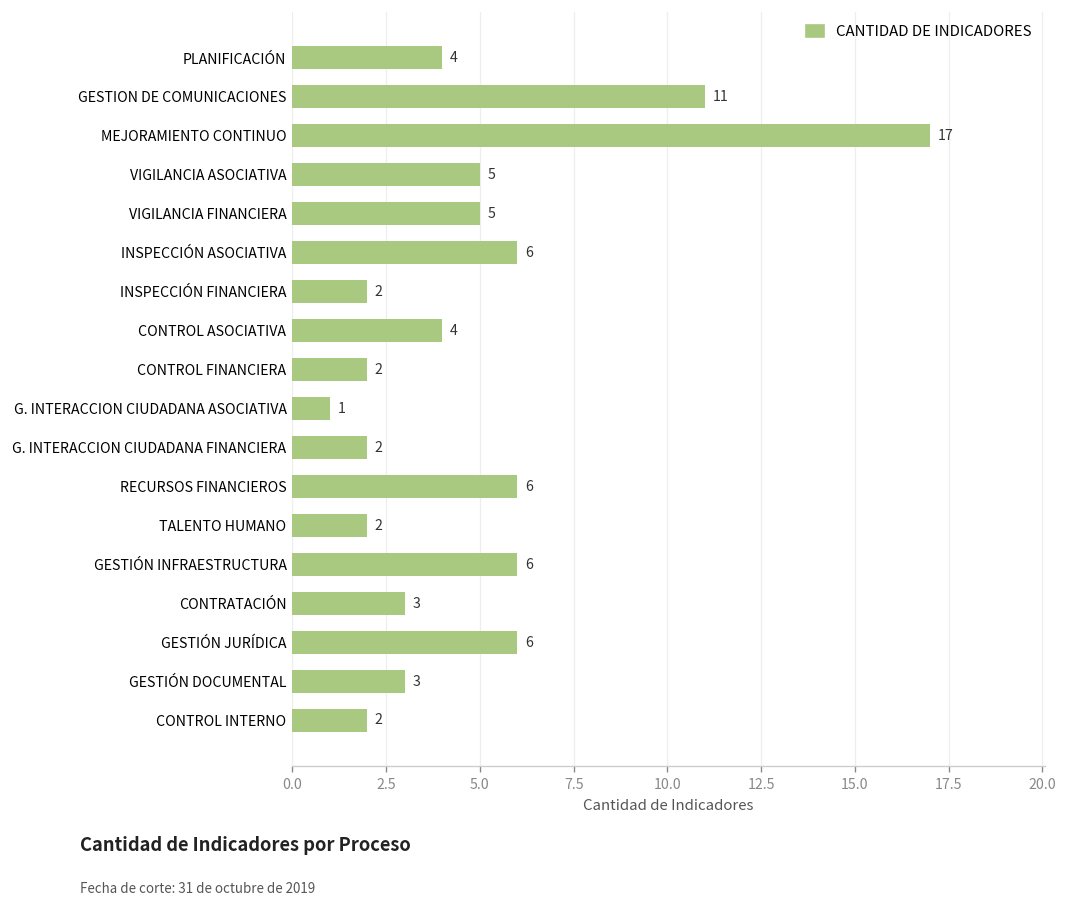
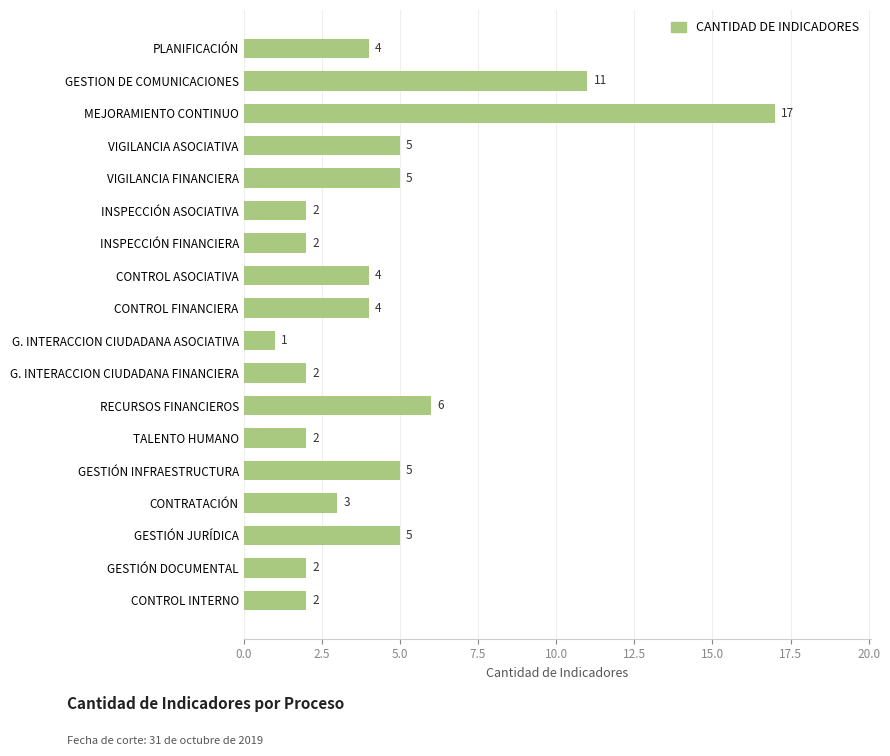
INSPECCIÓN ASOCIATIVA: 6 -> 2
CONTROL FINANCIERA: 2 -> 4
GESTIÓN INFRAESTRUCTURA: 6 -> 5
GESTIÓN JURÍDICA: 6 -> 5
GESTIÓN DOCUMENTAL: 3 -> 2
